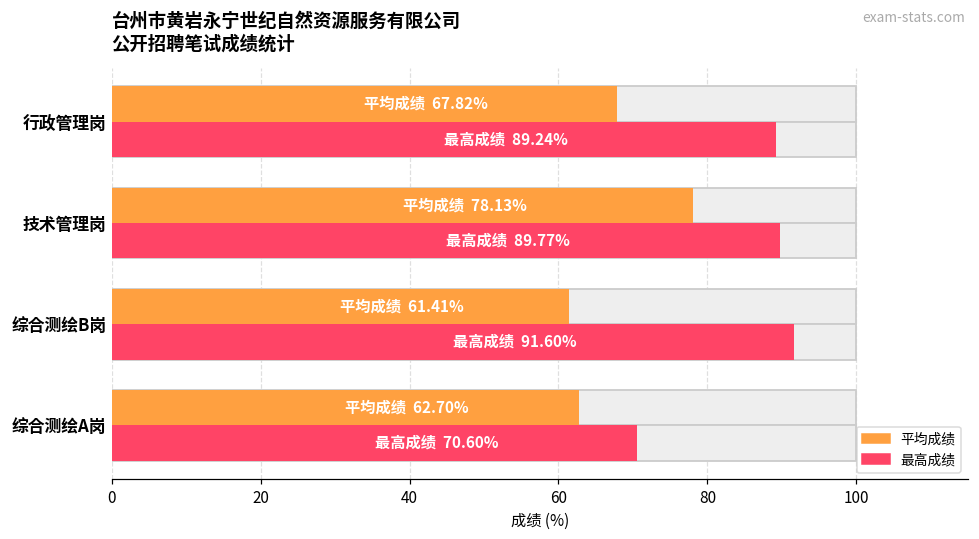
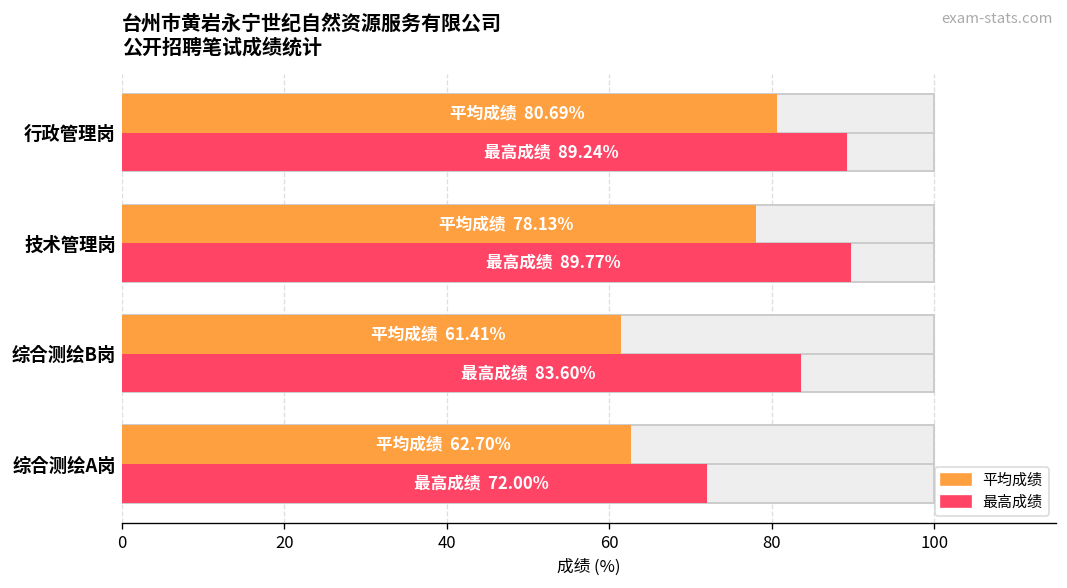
平均成绩, 行政管理岗: 67.82% -> 80.69%
最高成绩, 综合测绘B岗: 91.60% -> 83.60%
最高成绩, 综合测绘A岗: 70.60% -> 72.00%
